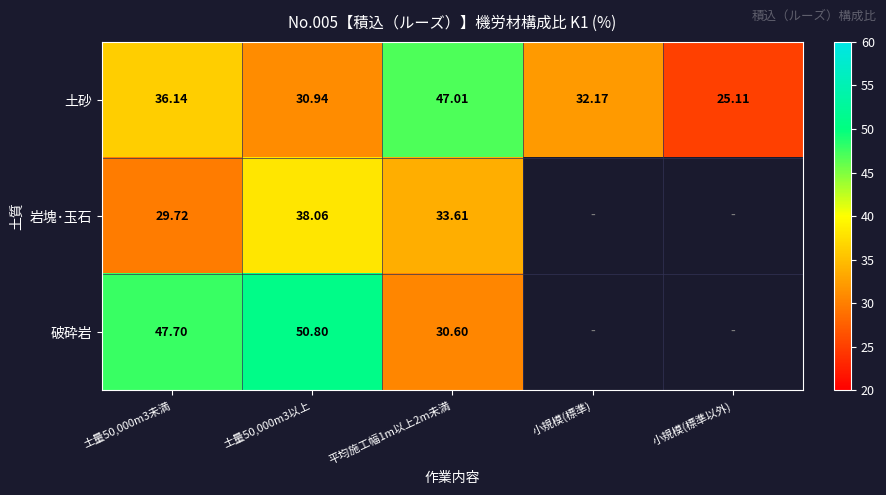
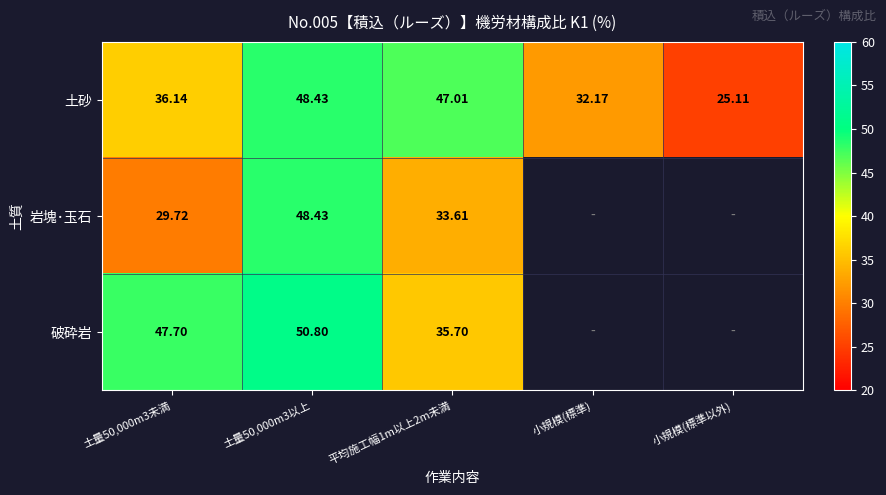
土砂, 土量50,000m3以上: 30.94 -> 48.43
岩塊･玉石, 土量50,000m3以上: 38.06 -> 48.43
破砕岩, 平均施工幅1m以上2m未満: 30.60 -> 35.70
